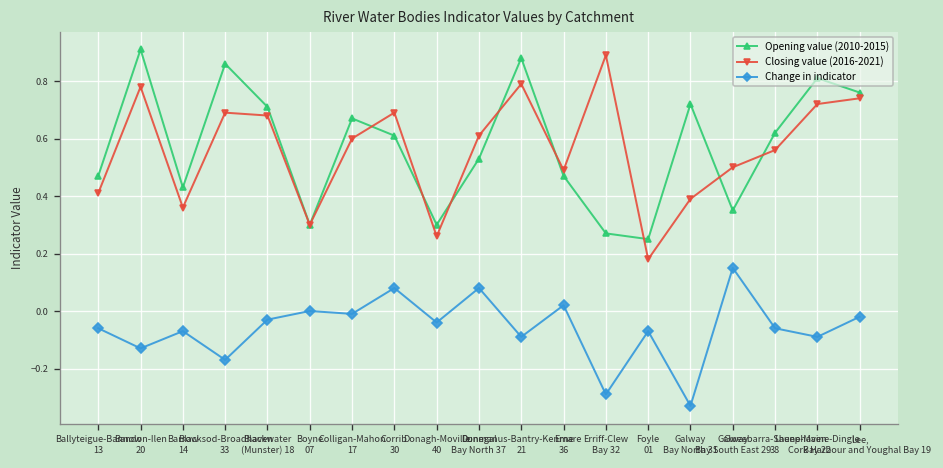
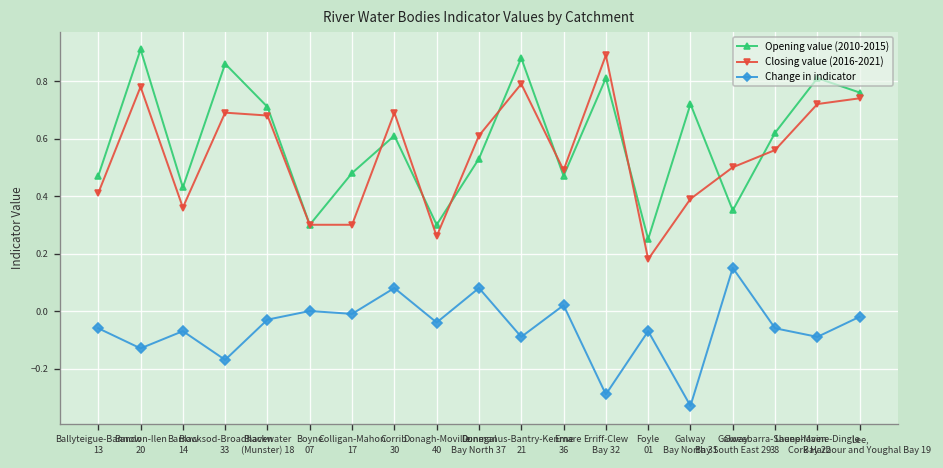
Opening value (2010-2015), Colligan-Mahon 17: 0.67 -> 0.48
Closing value (2016-2021), Colligan-Mahon 17: 0.6 -> 0.3
Opening value (2010-2015), Erriff-Clew Bay 32: 0.27 -> 0.81
